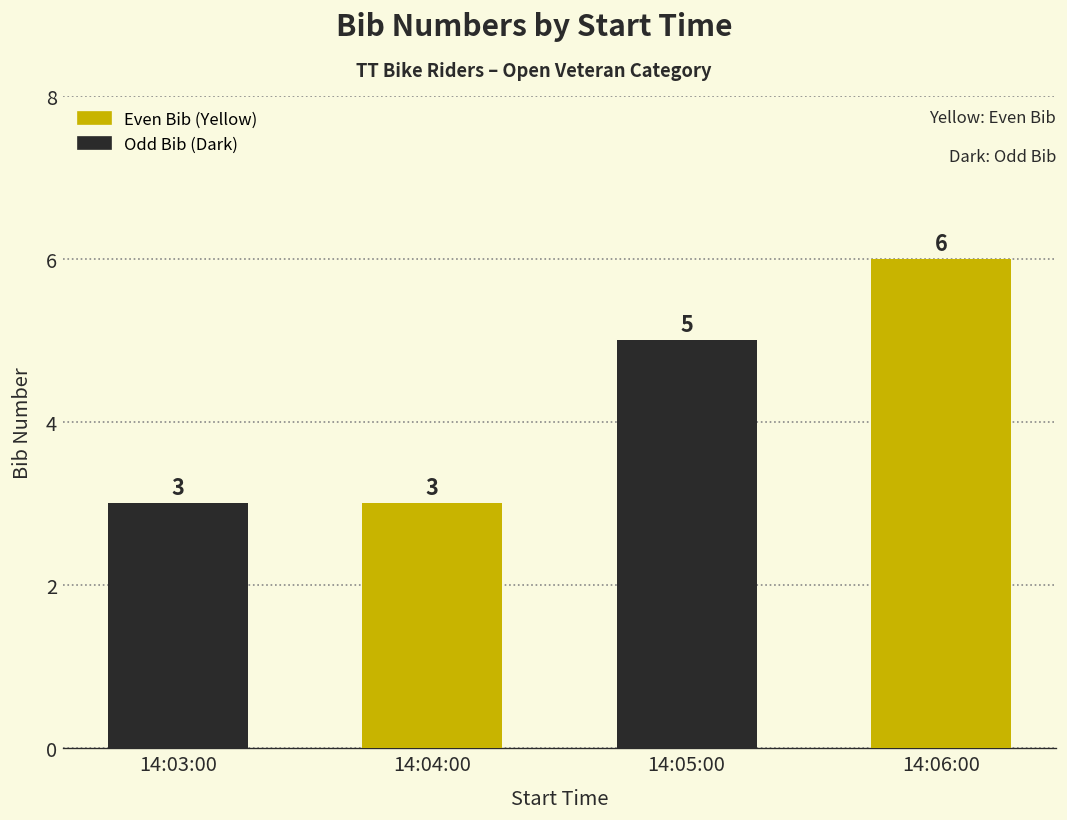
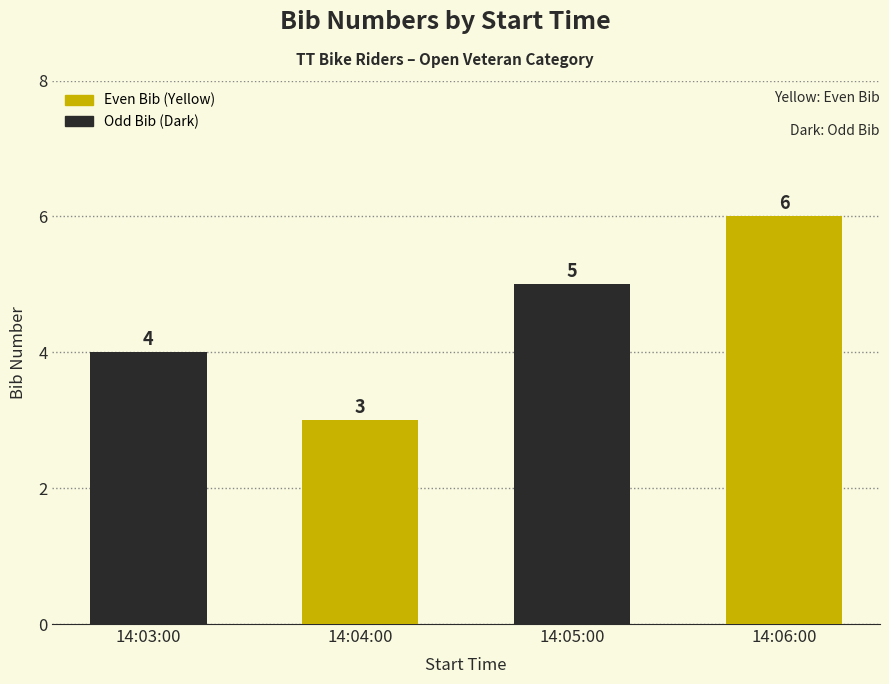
14:03:00: 3 -> 4
